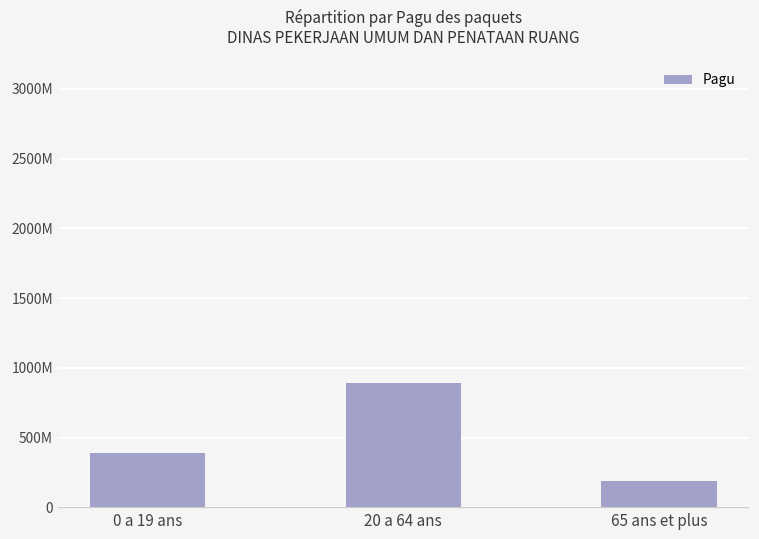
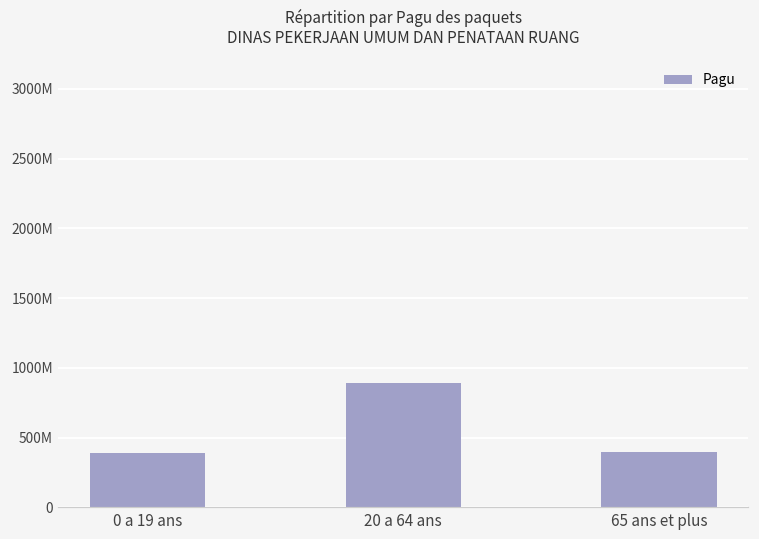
65 ans et plus: 190000000 -> 400000000
